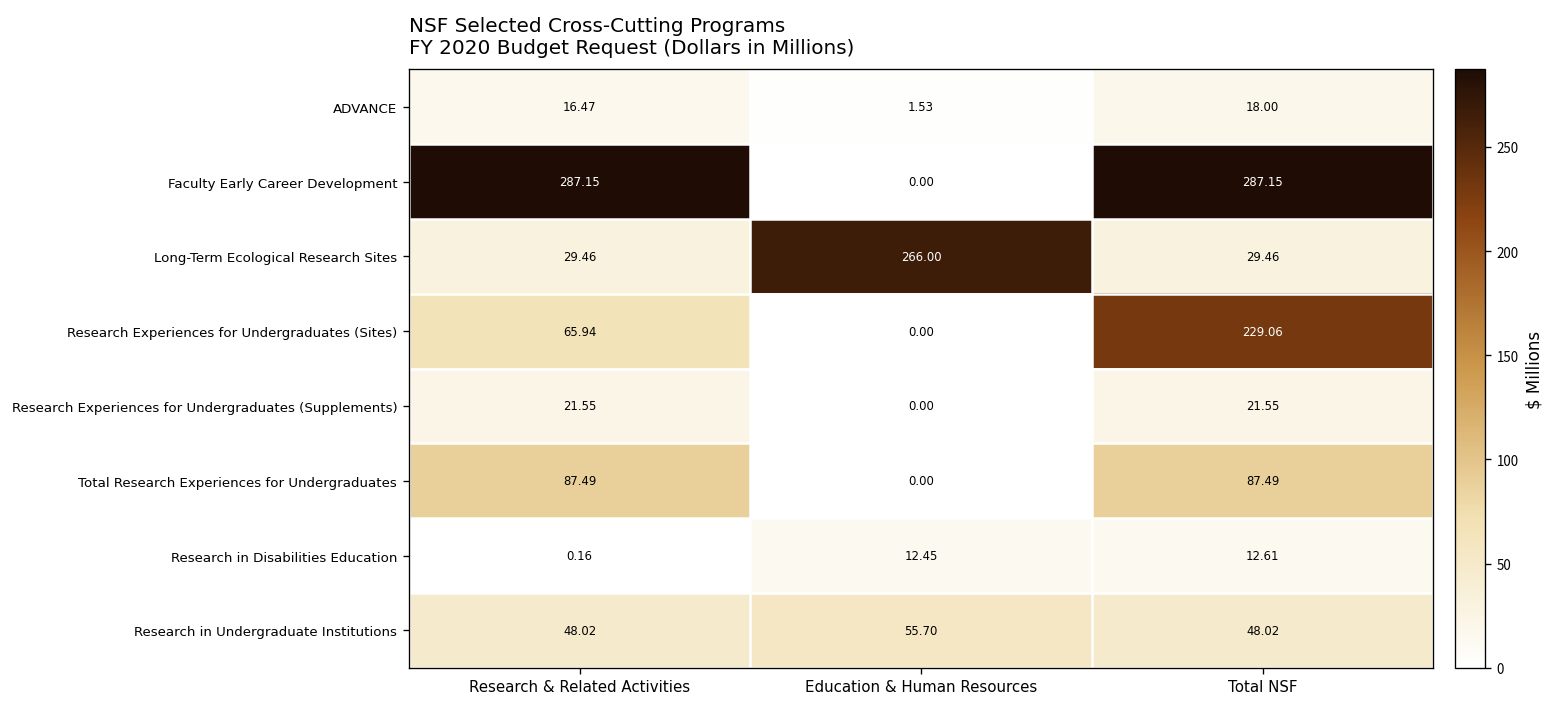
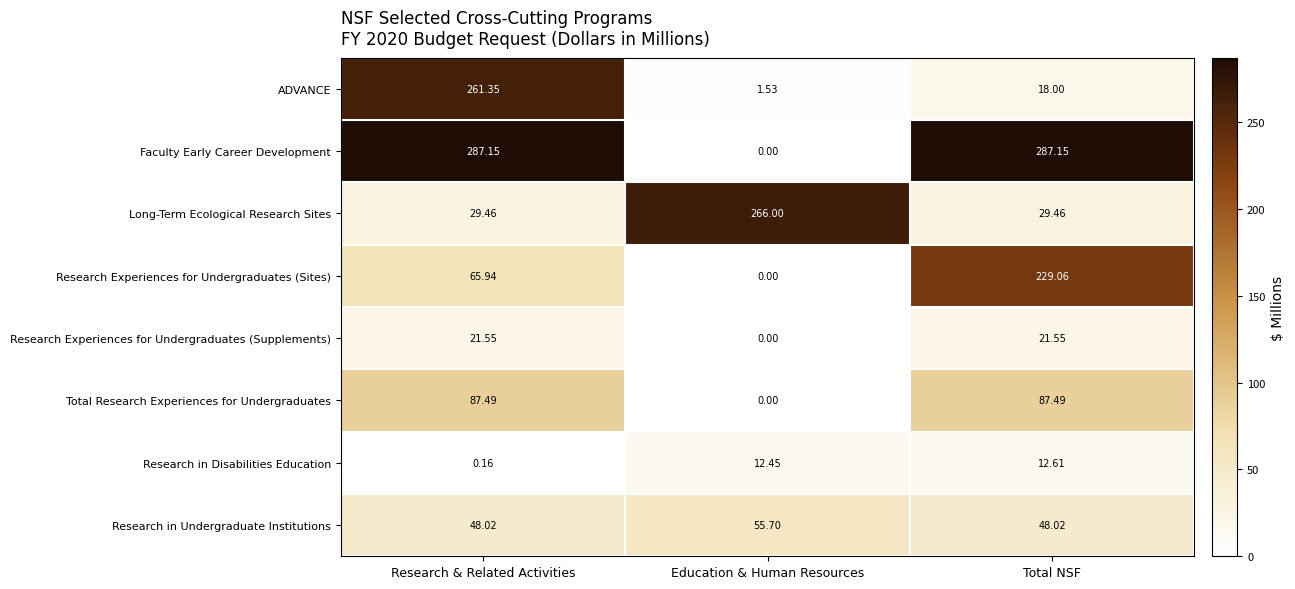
ADVANCE, Research & Related Activities: 16.47 -> 261.35
